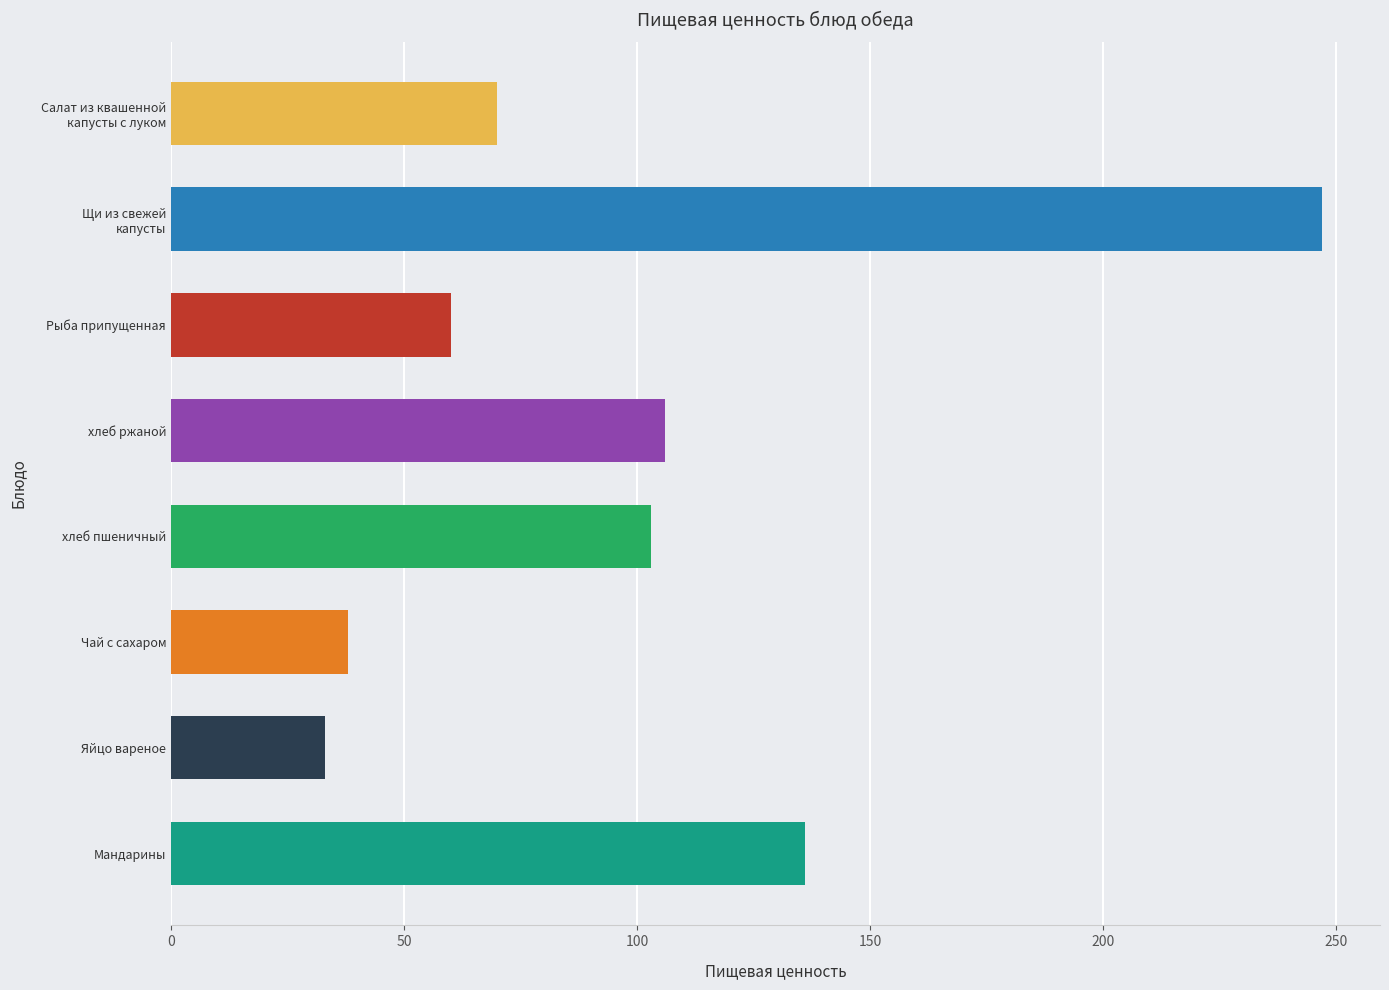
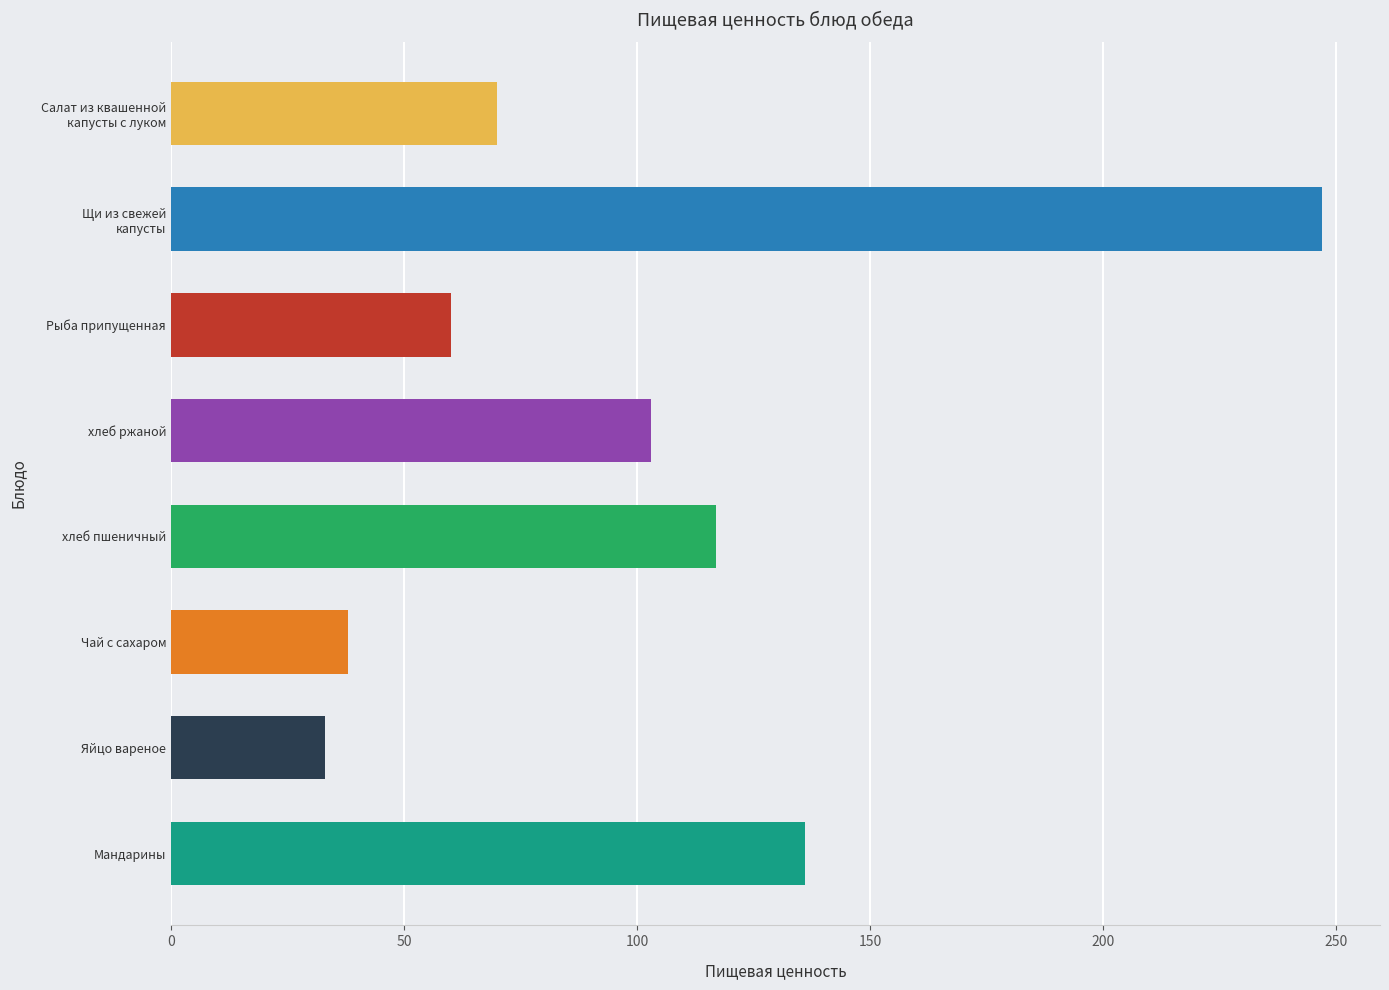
хлеб ржаной: 106 -> 103
хлеб пшеничный: 103 -> 117
